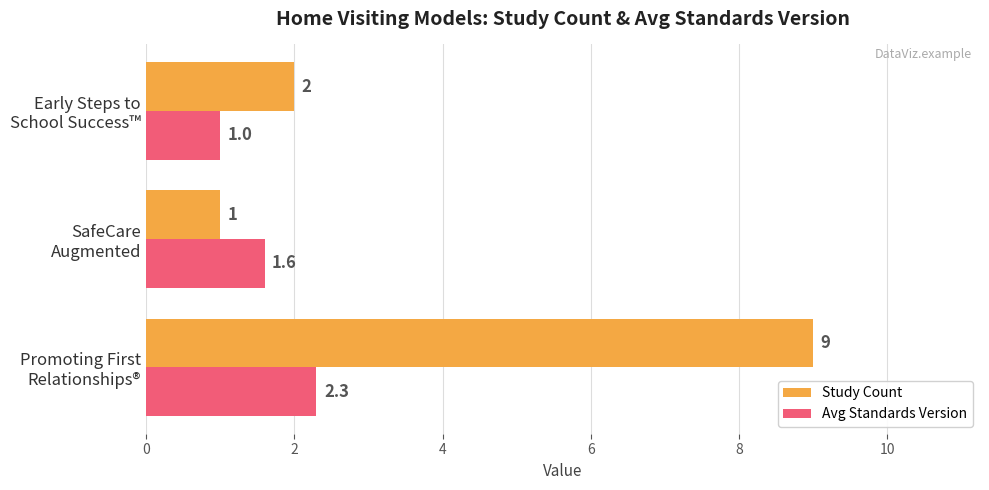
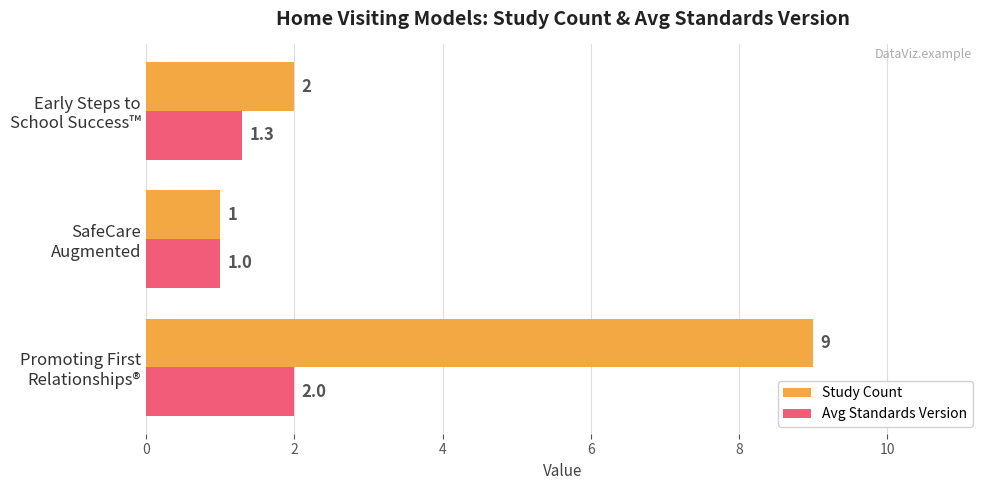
Avg Standards Version, Early Steps to School Success™: 1.0 -> 1.3
Avg Standards Version, SafeCare Augmented: 1.6 -> 1.0
Avg Standards Version, Promoting First Relationships®: 2.3 -> 2.0
